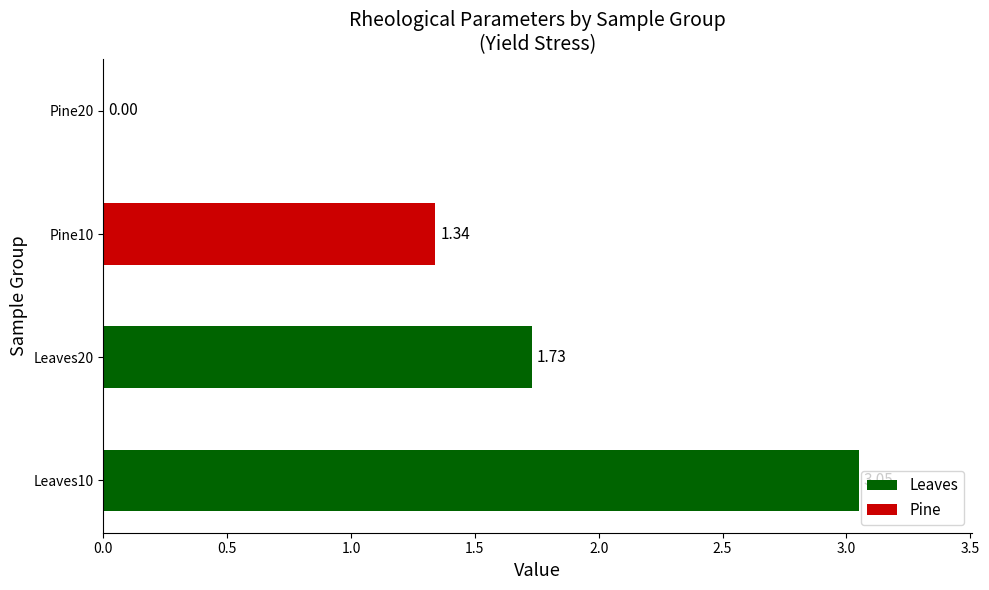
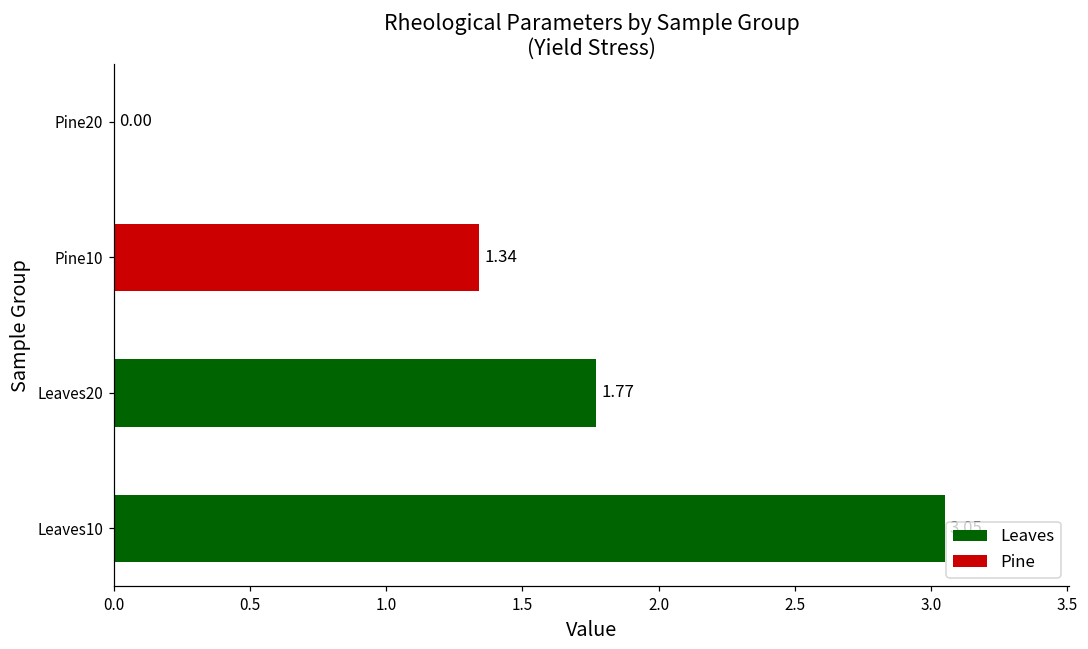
Leaves20: 1.73 -> 1.77
